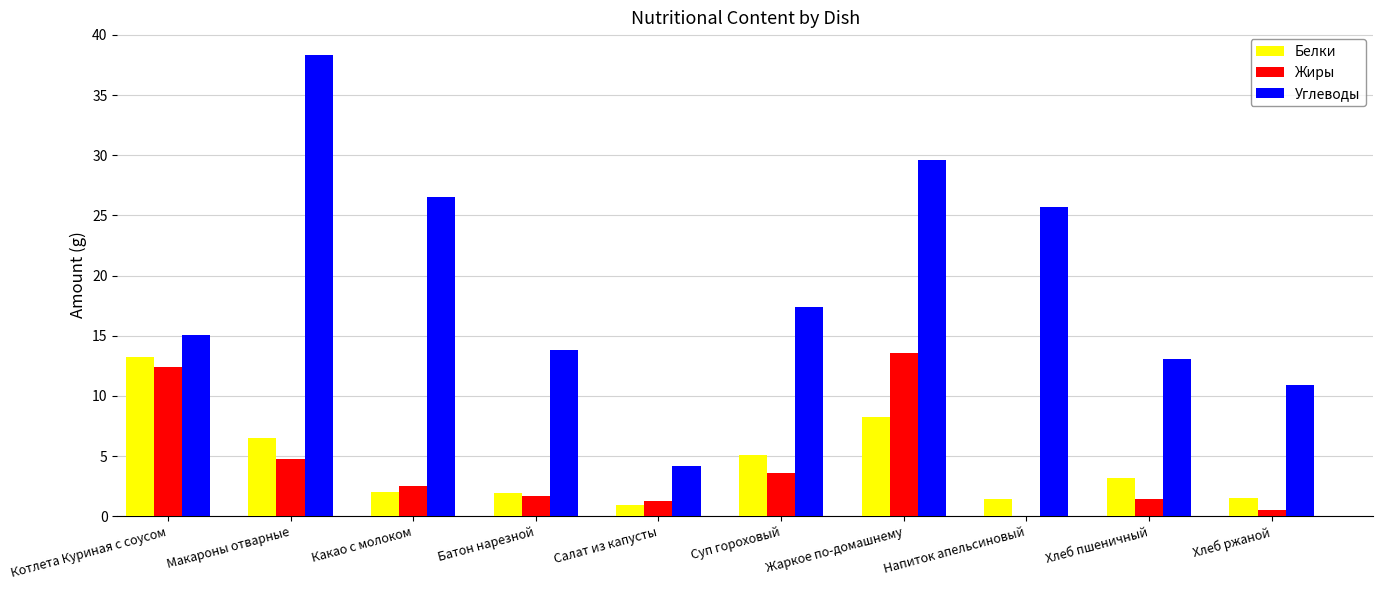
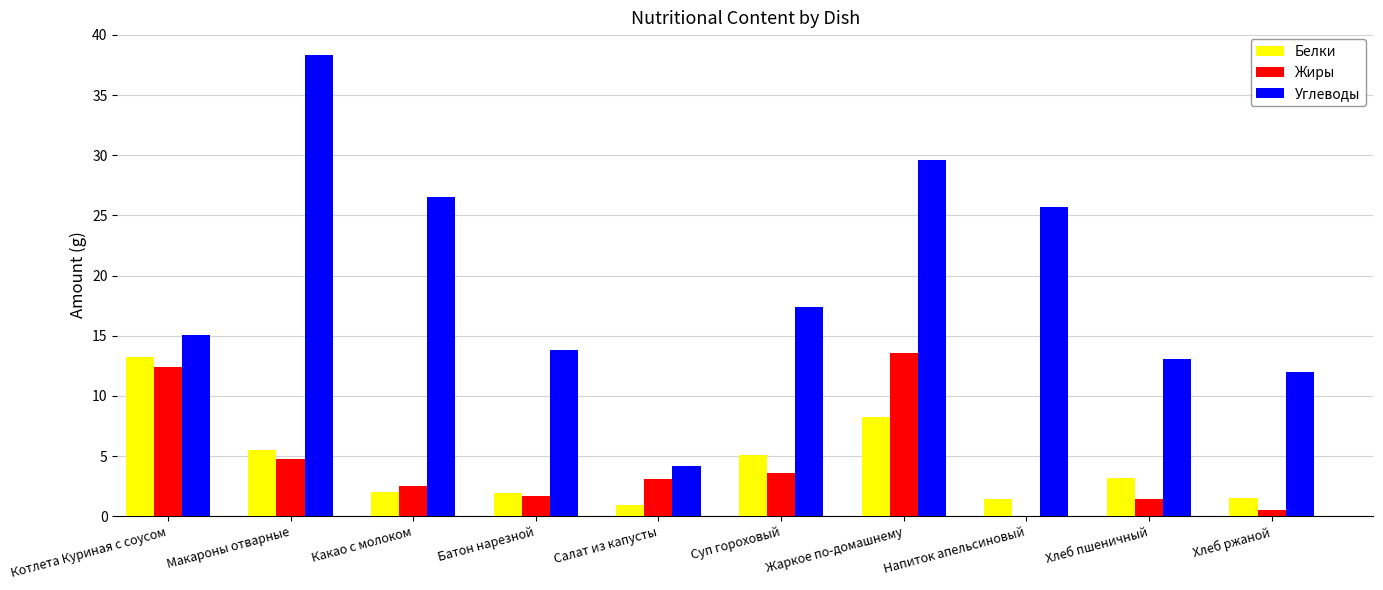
Белки, Макароны отварные: 6.5 -> 5.5
Жиры, Салат из капусты: 1.3 -> 3.1
Углеводы, Хлеб ржаной: 10.9 -> 12.0
